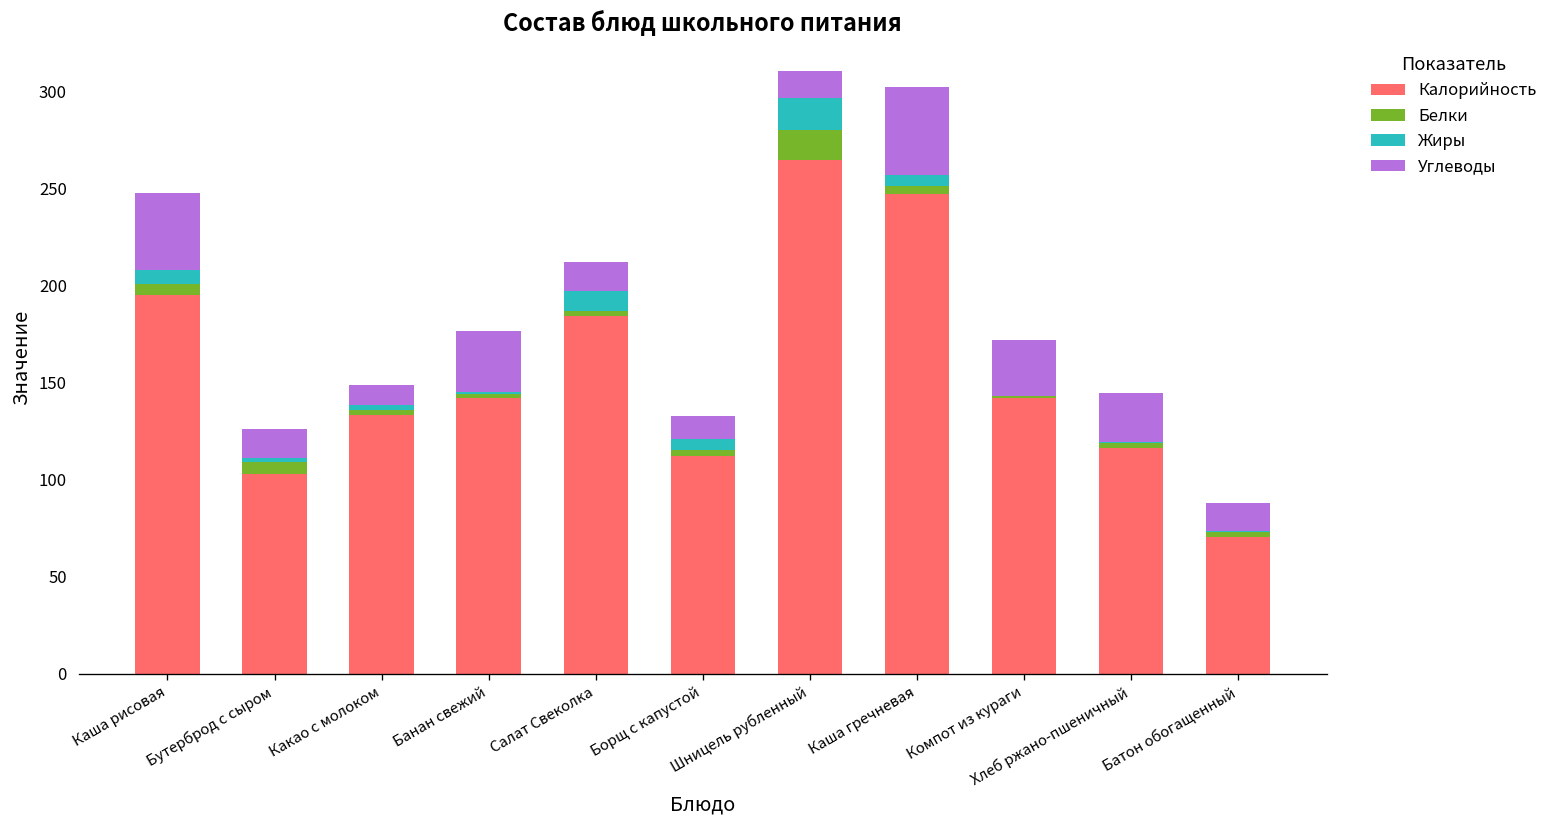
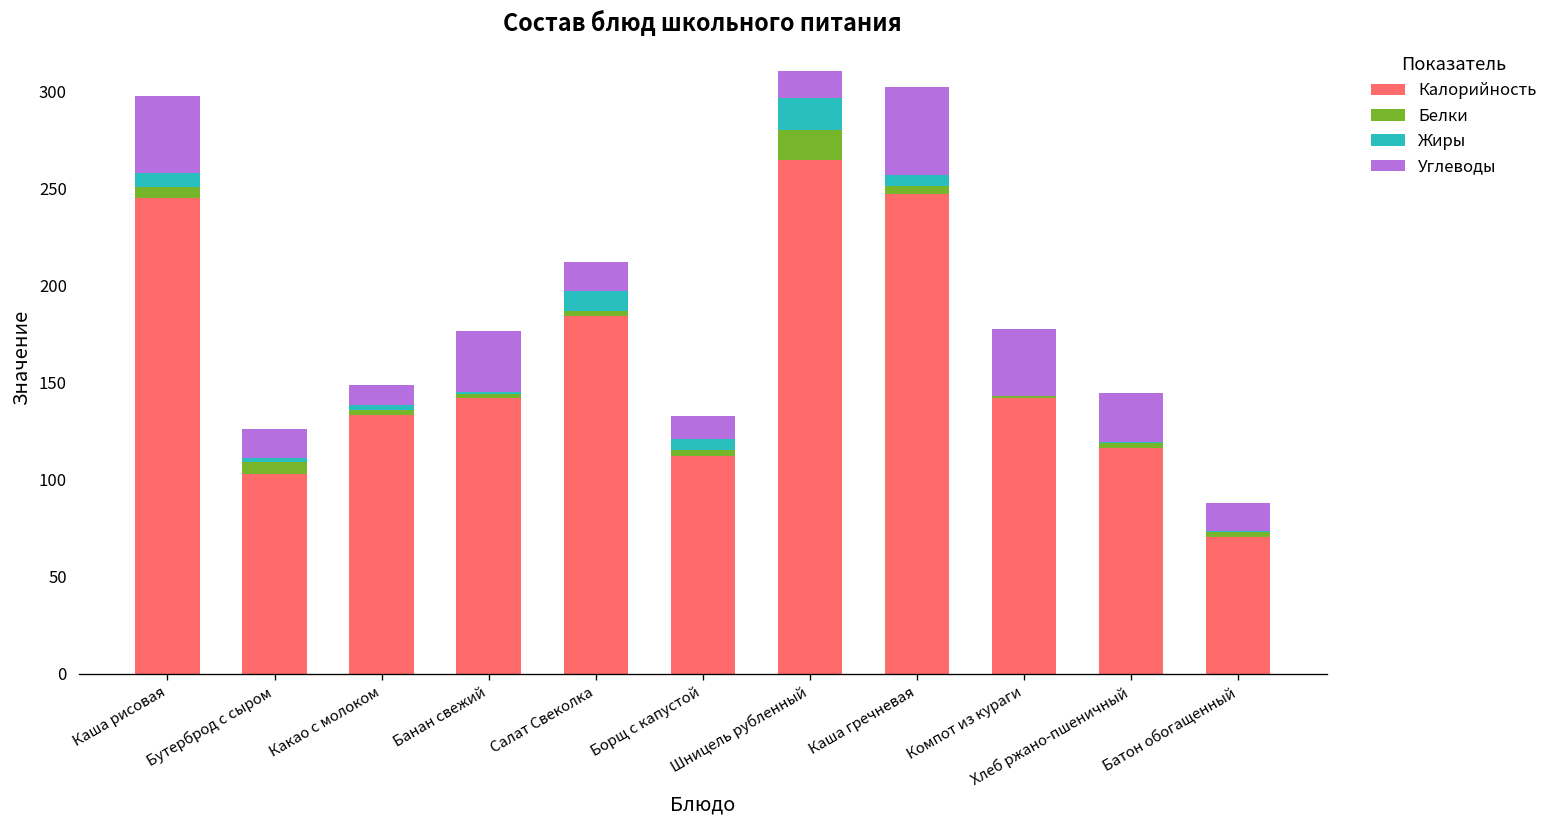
Калорийность, Каша рисовая: 195 -> 245
Углеводы, Компот из кураги: 29 -> 34
